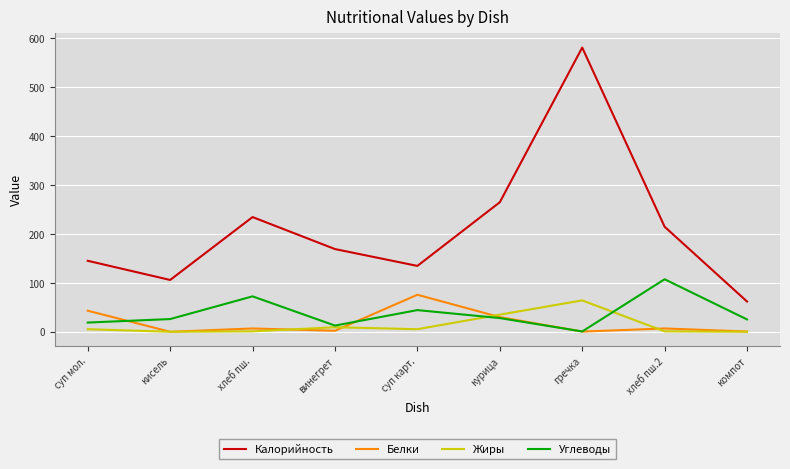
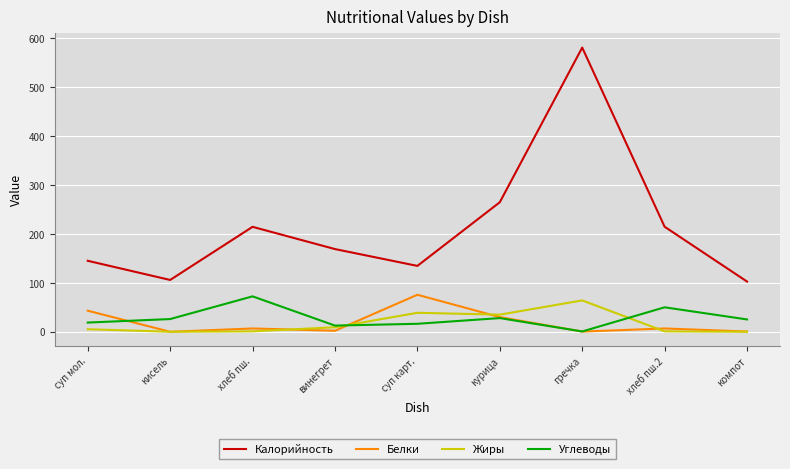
Калорийность, хлеб пш.: 230 -> 210
Жиры, суп карт.: 10 -> 40
Углеводы, суп карт.: 40 -> 20
Углеводы, хлеб пш.2: 110 -> 50
Калорийность, компот: 60 -> 100
